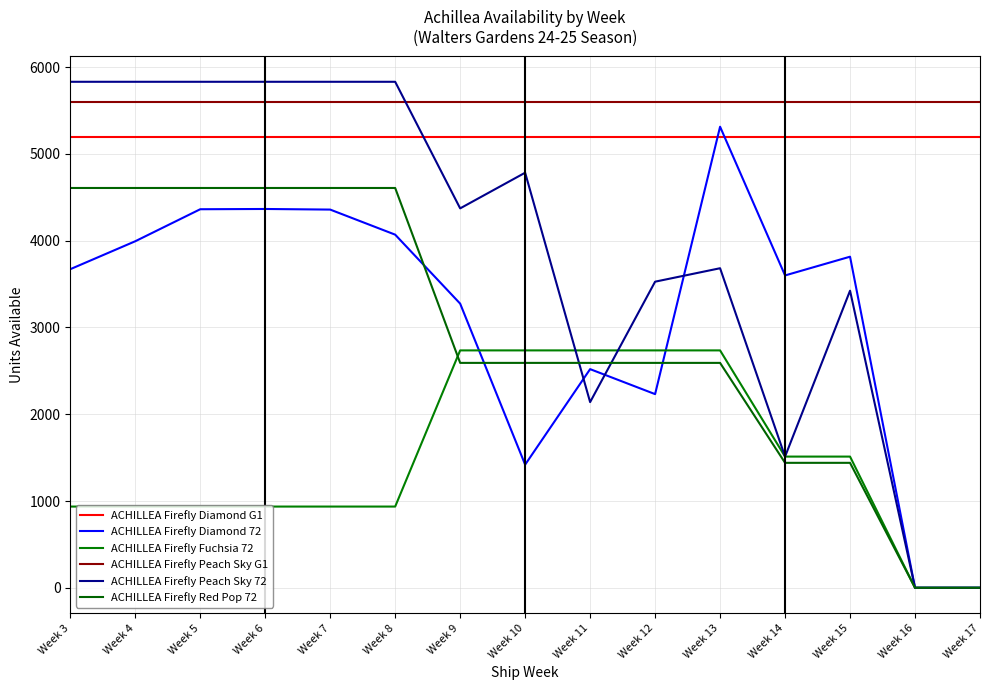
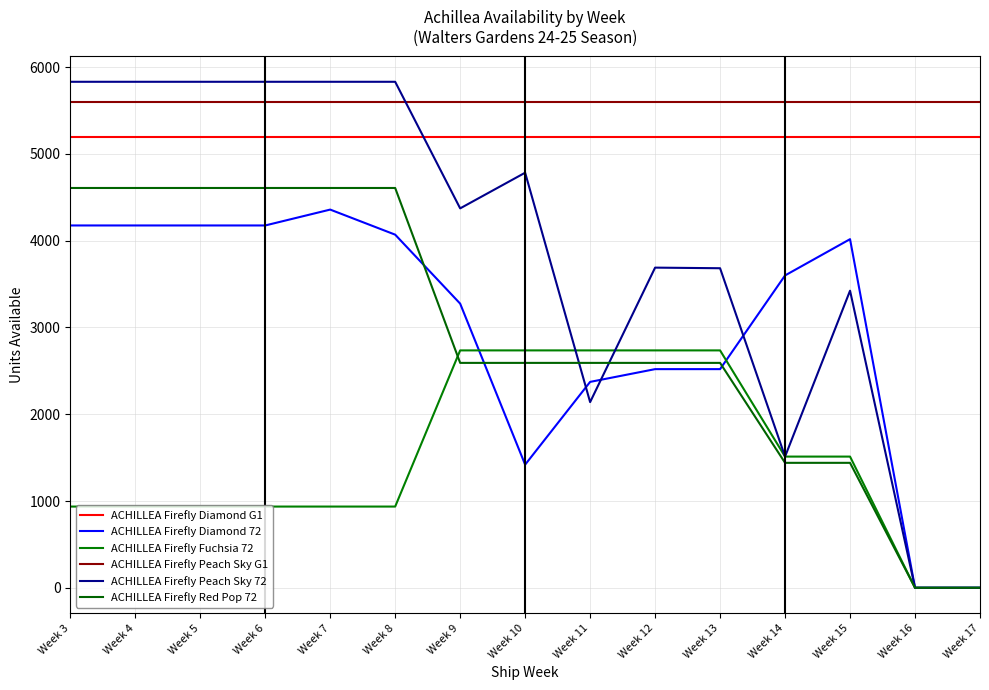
ACHILLEA Firefly Diamond 72, Week 3: 3700 -> 4200
ACHILLEA Firefly Diamond 72, Week 4: 4000 -> 4200
ACHILLEA Firefly Diamond 72, Week 5: 4400 -> 4200
ACHILLEA Firefly Diamond 72, Week 6: 4400 -> 4200
ACHILLEA Firefly Diamond 72, Week 11: 2500 -> 2400
ACHILLEA Firefly Diamond 72, Week 12: 2200 -> 2500
ACHILLEA Firefly Peach Sky 72, Week 12: 3500 -> 3700
ACHILLEA Firefly Diamond 72, Week 13: 5300 -> 2500
ACHILLEA Firefly Diamond 72, Week 15: 3800 -> 4000
